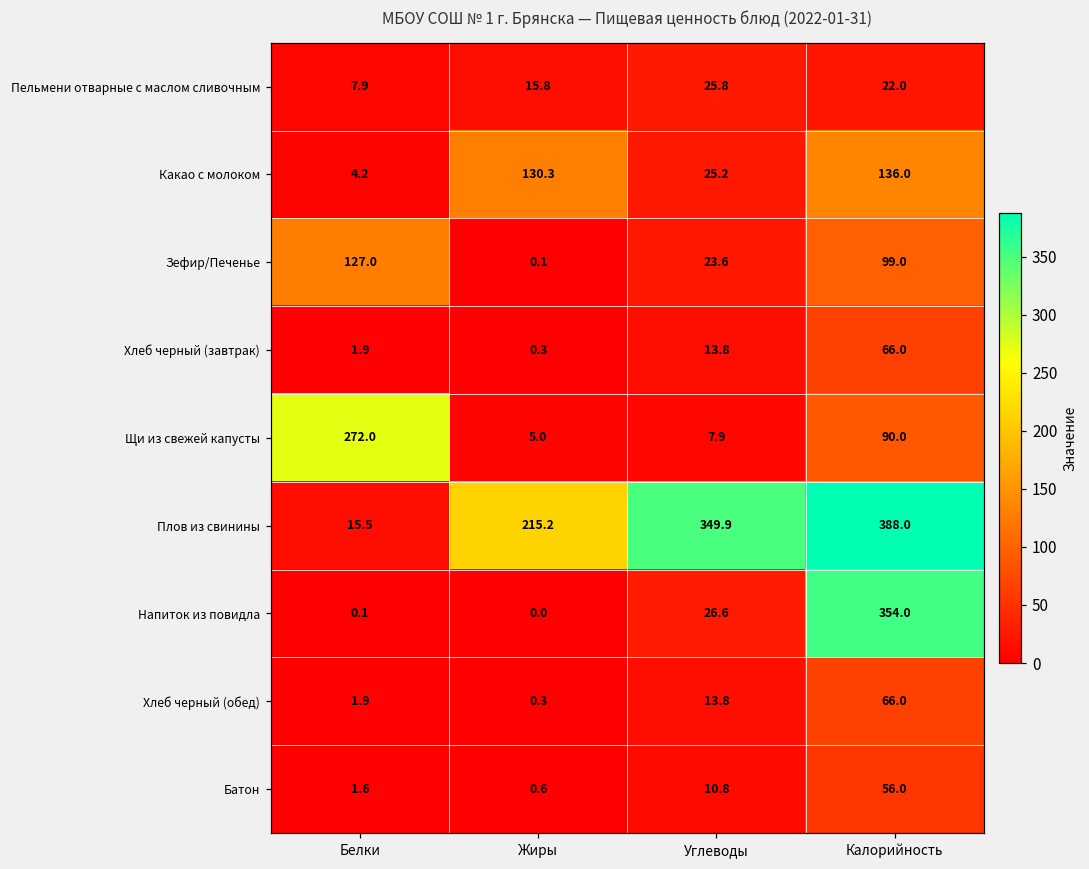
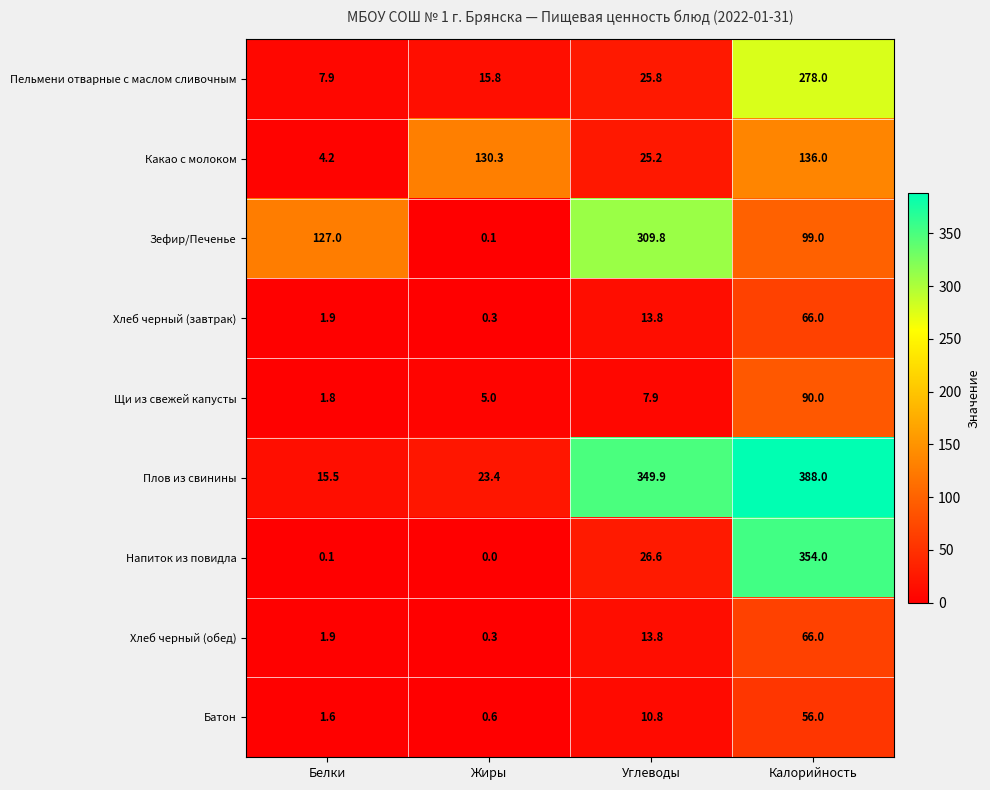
Пельмени отварные с маслом сливочным, Калорийность: 22.0 -> 278.0
Зефир/Печенье, Углеводы: 23.6 -> 309.8
Щи из свежей капусты, Белки: 272.0 -> 1.8
Плов из свинины, Жиры: 215.2 -> 23.4
